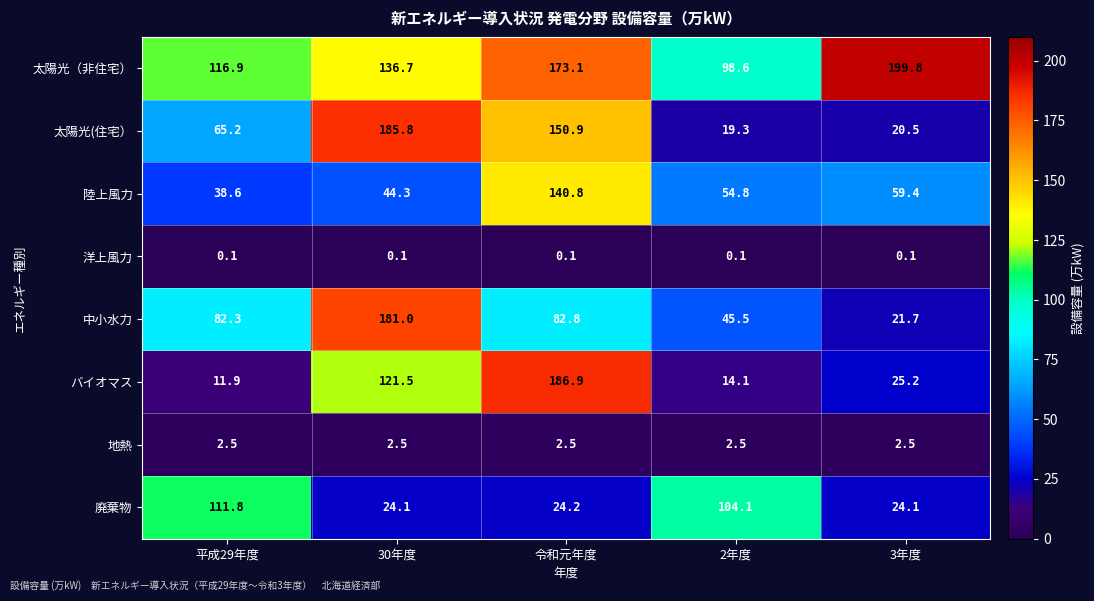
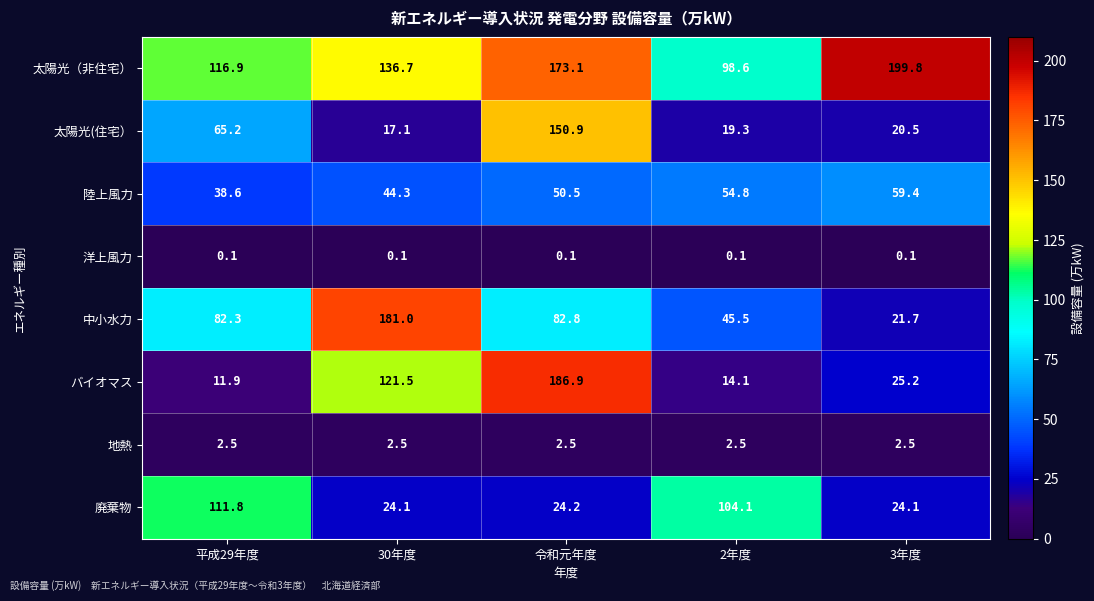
太陽光(住宅）, 30年度: 185.8 -> 17.1
陸上風力, 令和元年度: 140.8 -> 50.5
